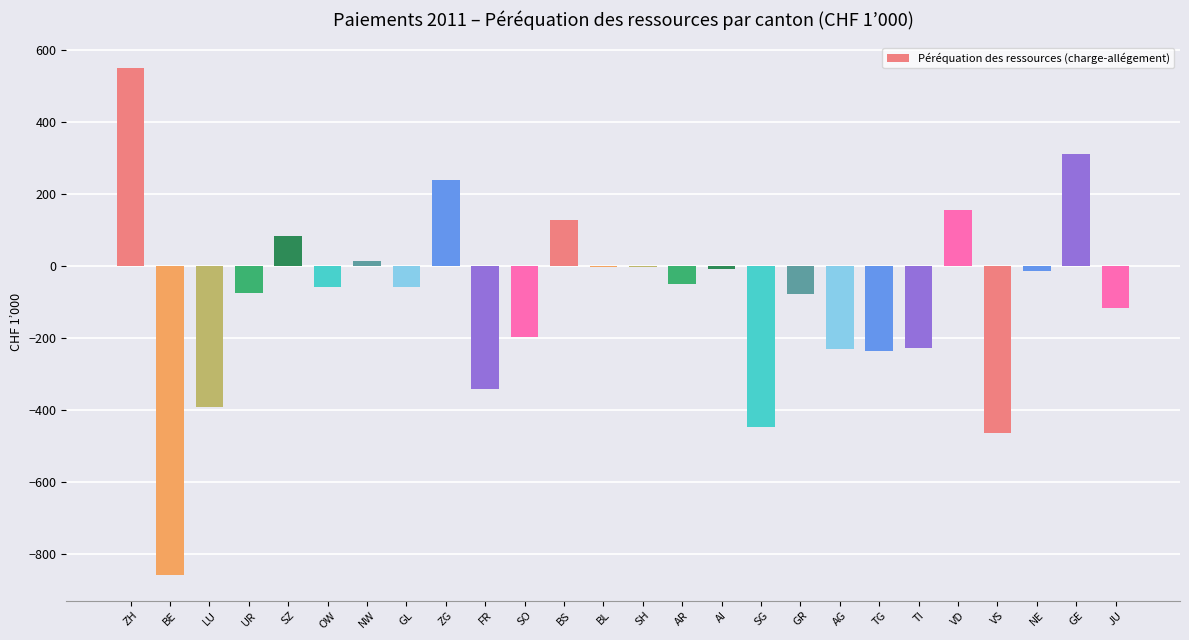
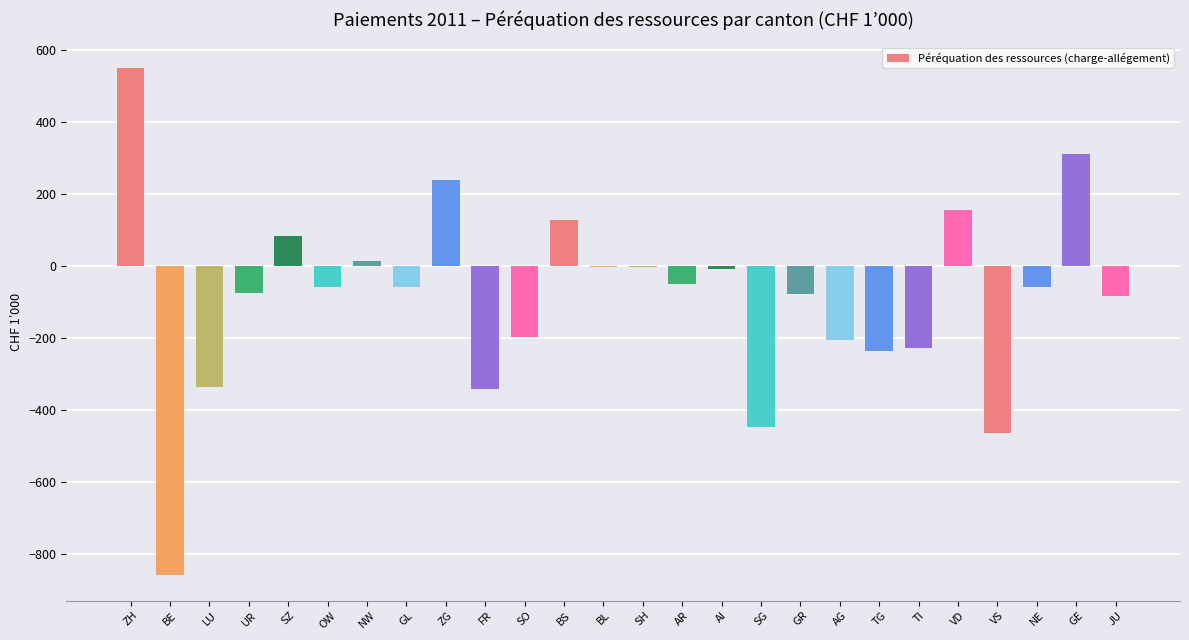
LU: -390 -> -340
AG: -230 -> -210
NE: -10 -> -60
JU: -120 -> -80
